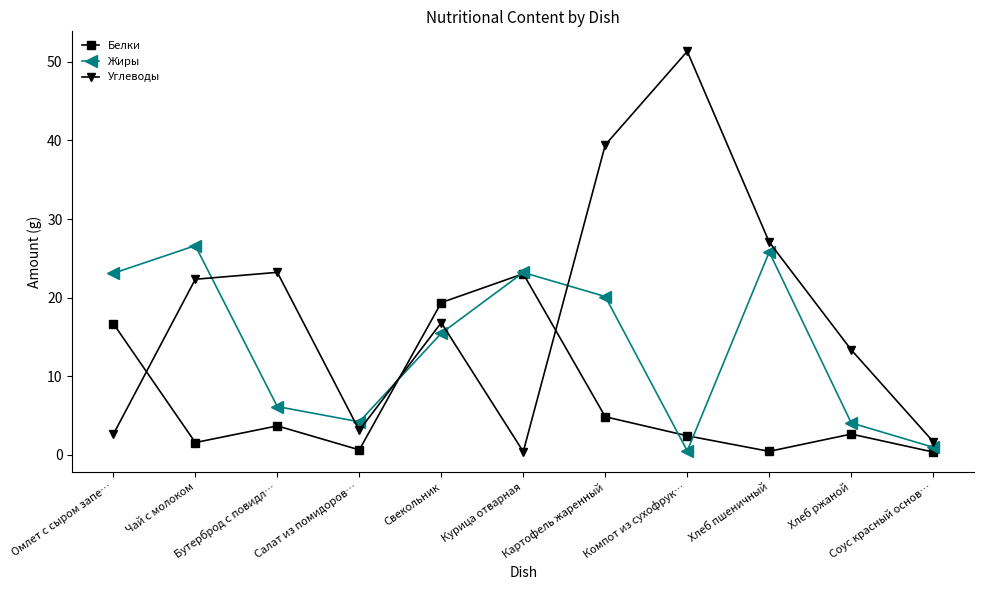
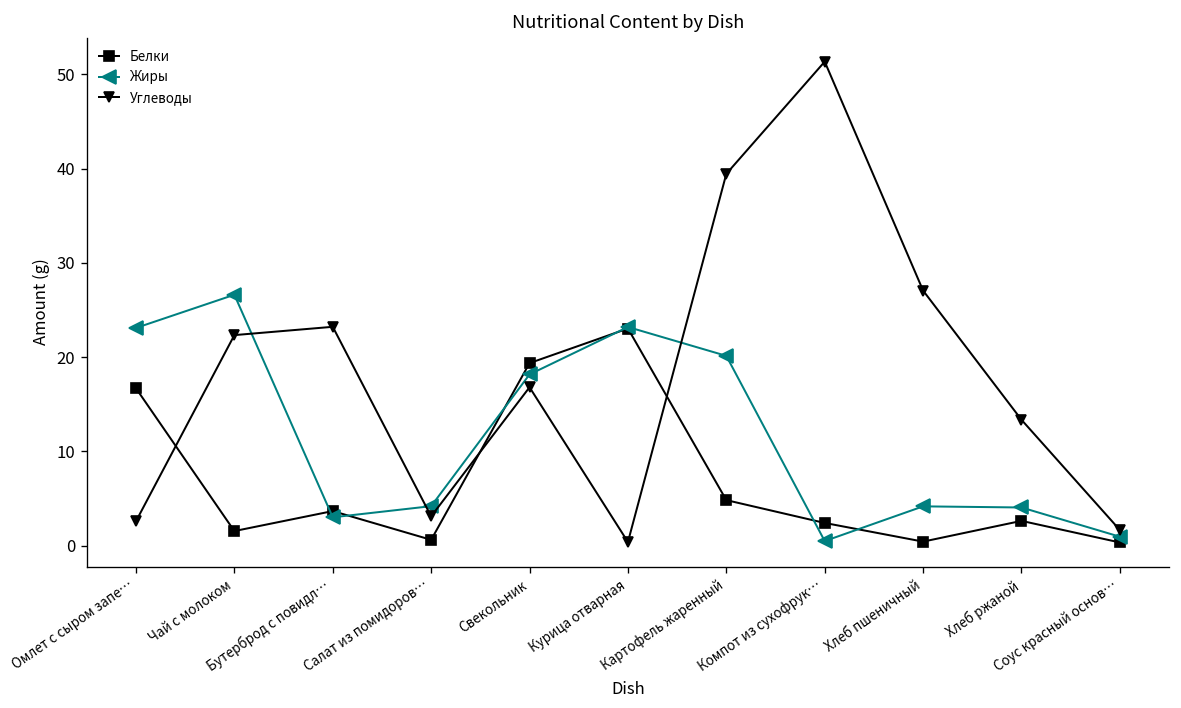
Жиры, Бутерброд с повидл…: 6 -> 3
Жиры, Свекольник: 15 -> 18
Жиры, Хлеб пшеничный: 26 -> 4
